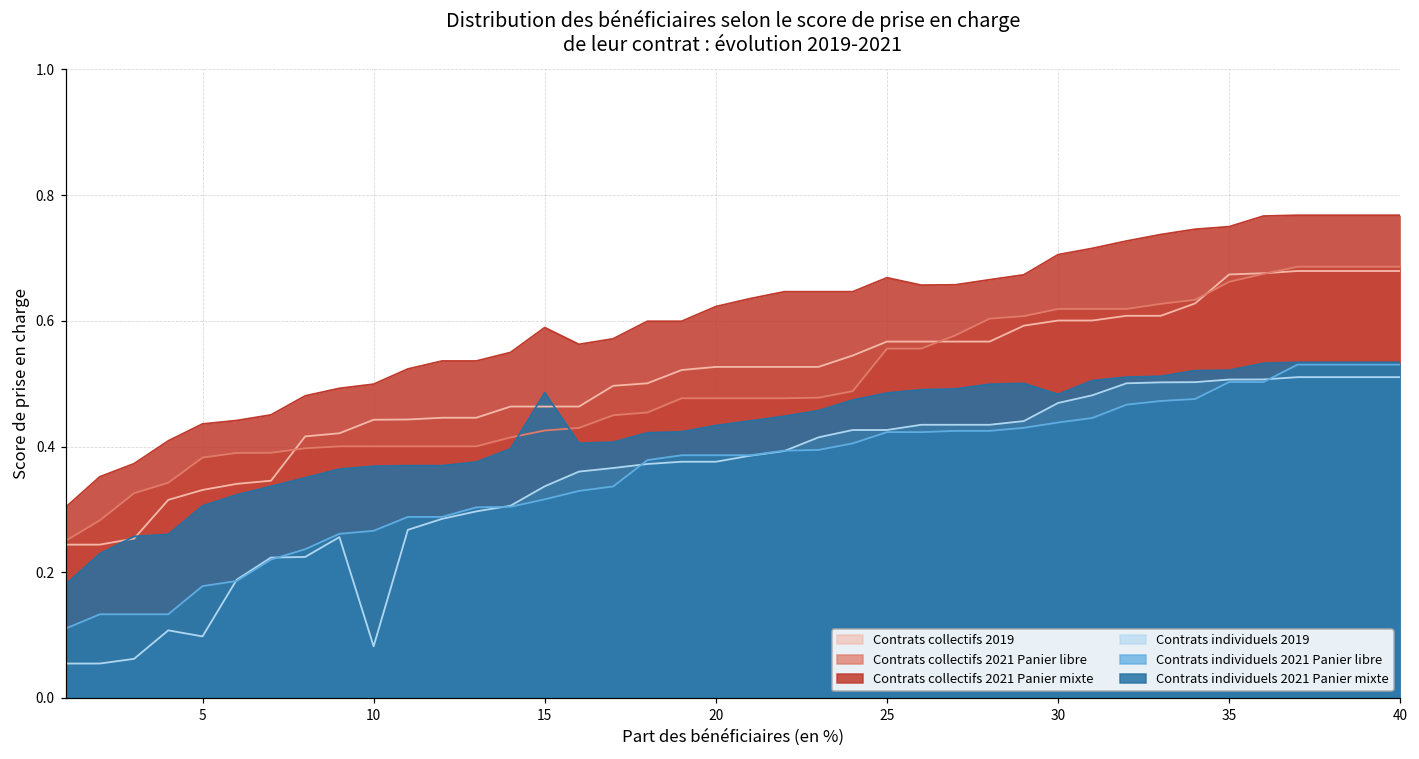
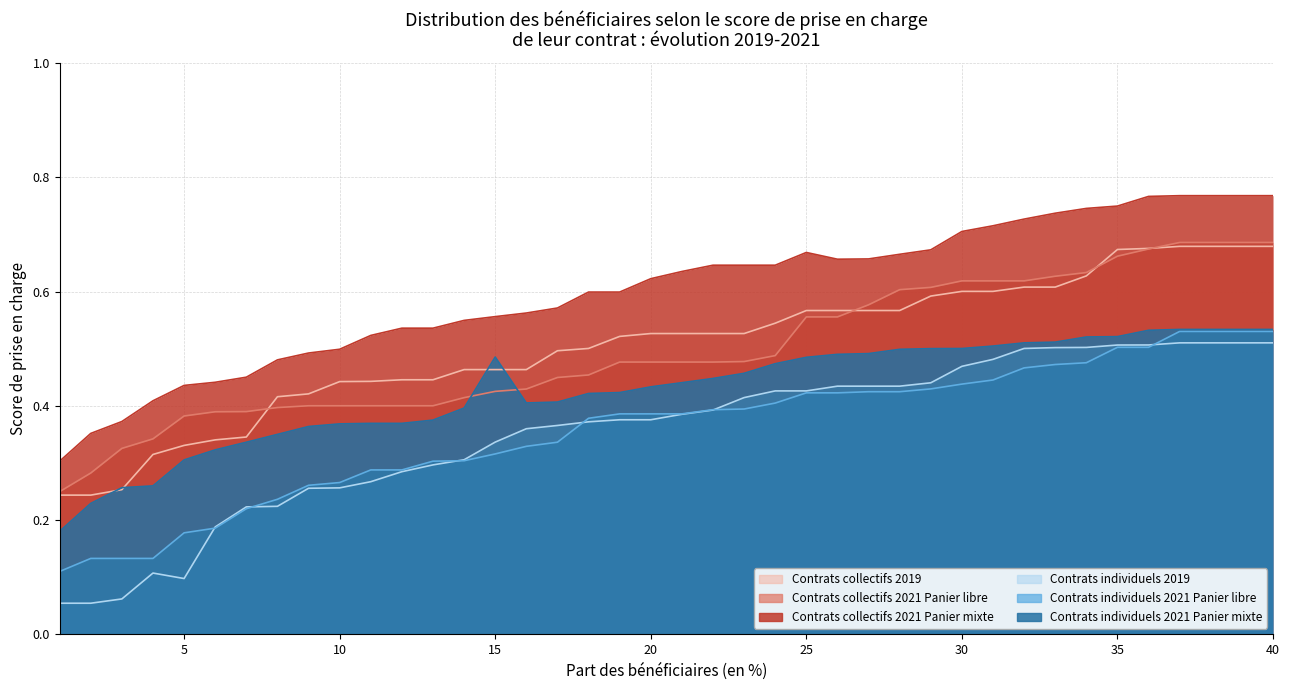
Contrats individuels 2019, 10: 0.08 -> 0.26
Contrats collectifs 2021 Panier mixte, 15: 0.59 -> 0.56
Contrats individuels 2021 Panier mixte, 30: 0.48 -> 0.50
